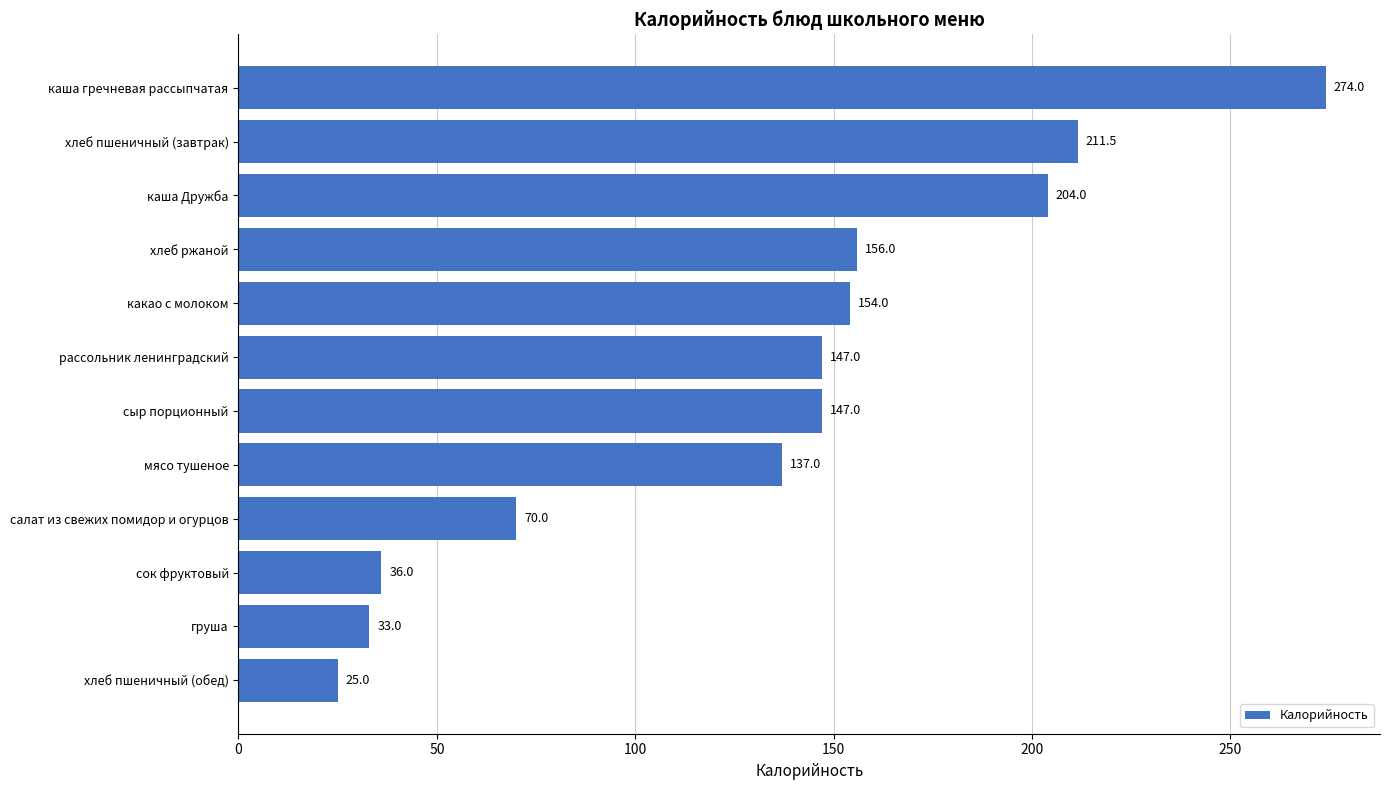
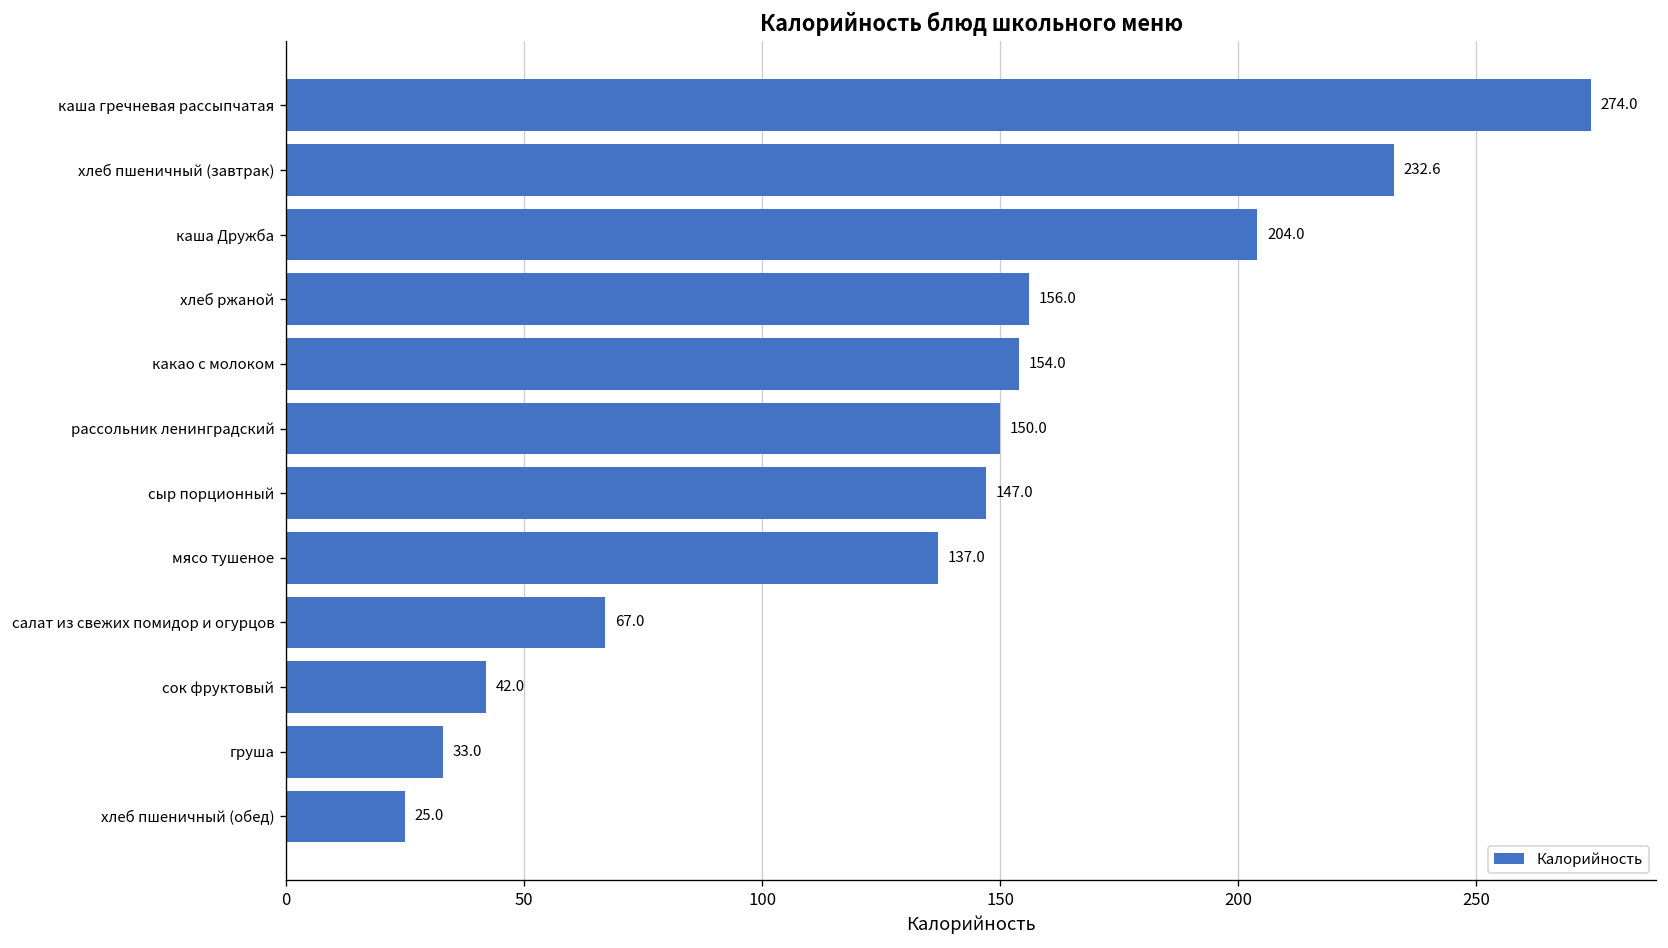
хлеб пшеничный (завтрак): 211.5 -> 232.6
рассольник ленинградский: 147.0 -> 150.0
салат из свежих помидор и огурцов: 70.0 -> 67.0
сок фруктовый: 36.0 -> 42.0
